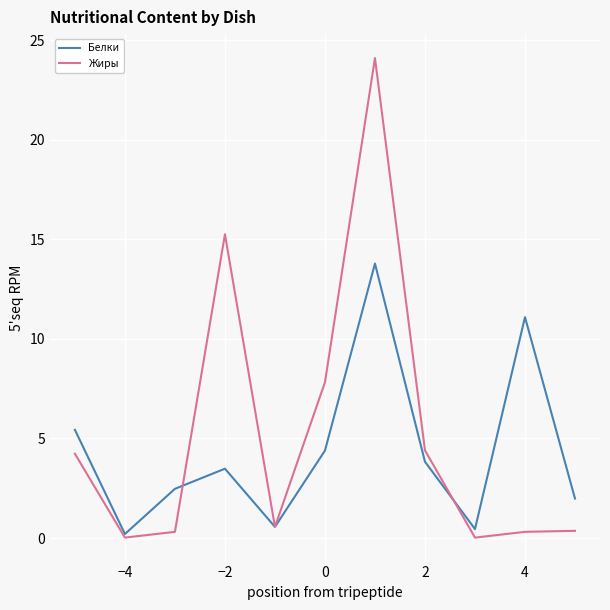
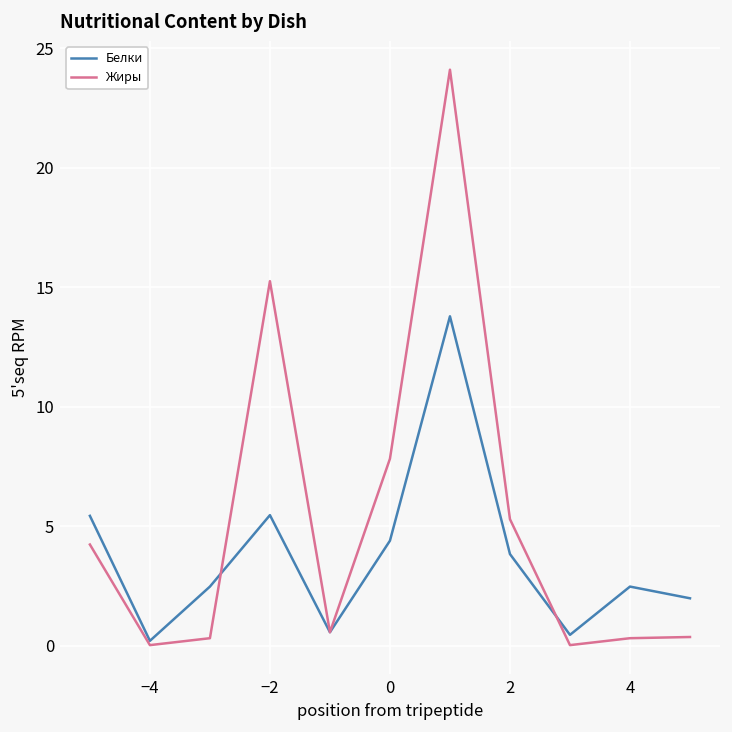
Белки, −2: 3.5 -> 5.5
Жиры, 2: 4.4 -> 5.3
Белки, 4: 11.1 -> 2.5
